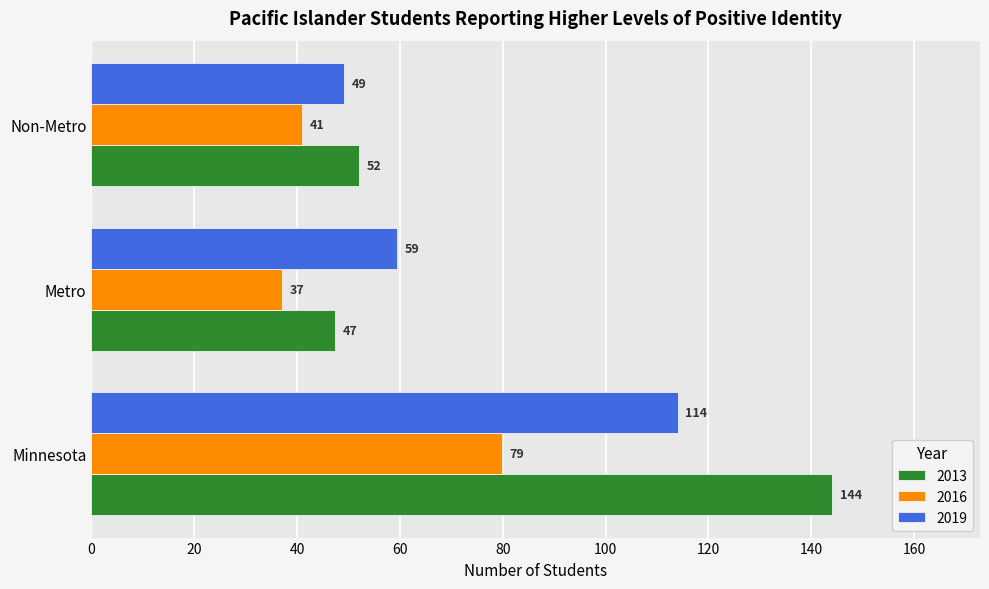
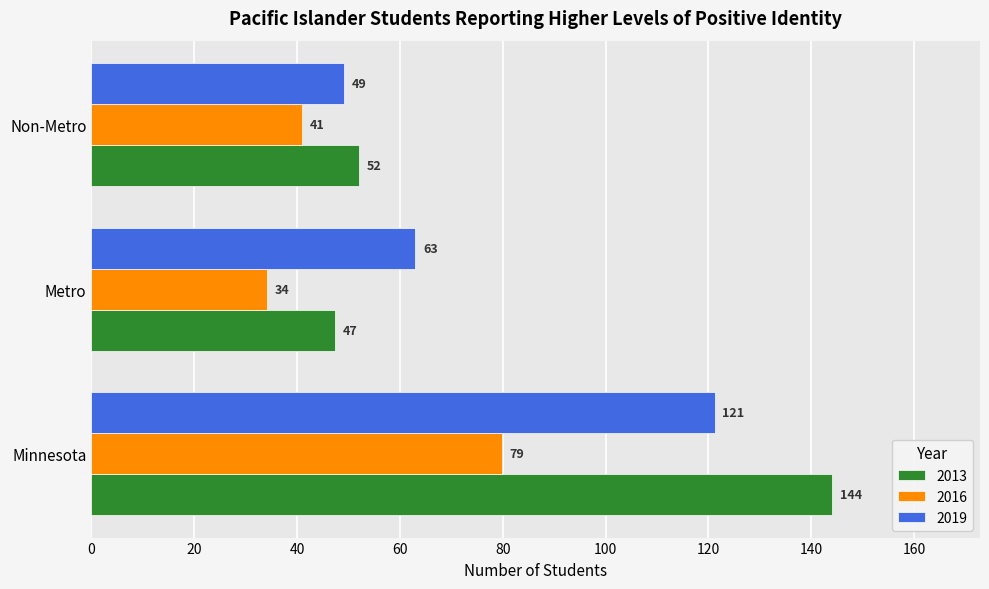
2019, Metro: 59 -> 63
2016, Metro: 37 -> 34
2019, Minnesota: 114 -> 121
